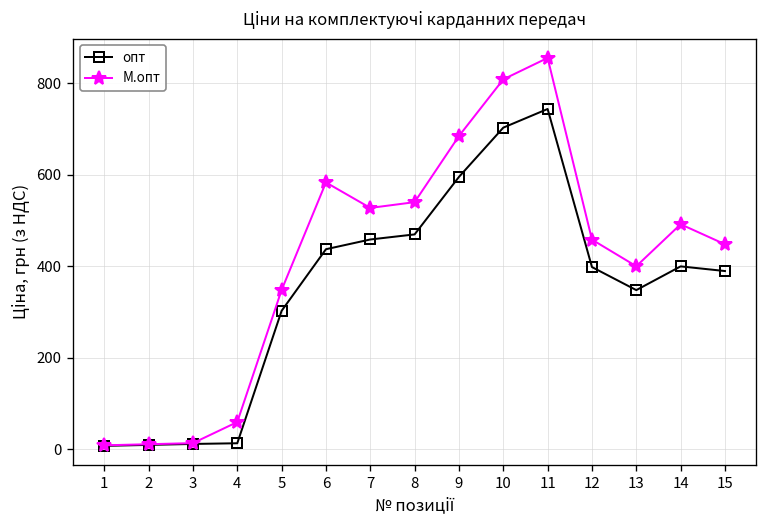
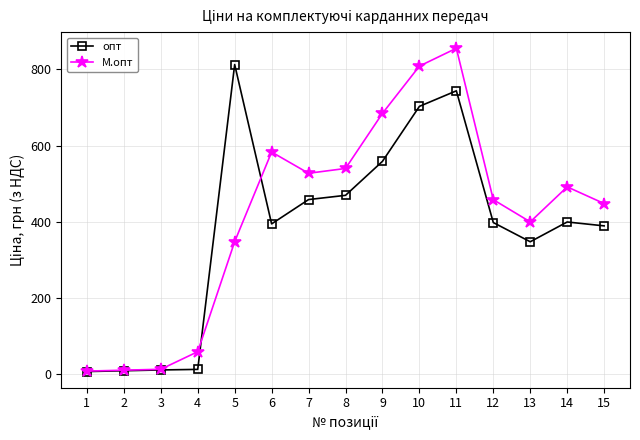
опт, 5: 300 -> 810
опт, 6: 440 -> 390
опт, 9: 600 -> 560
